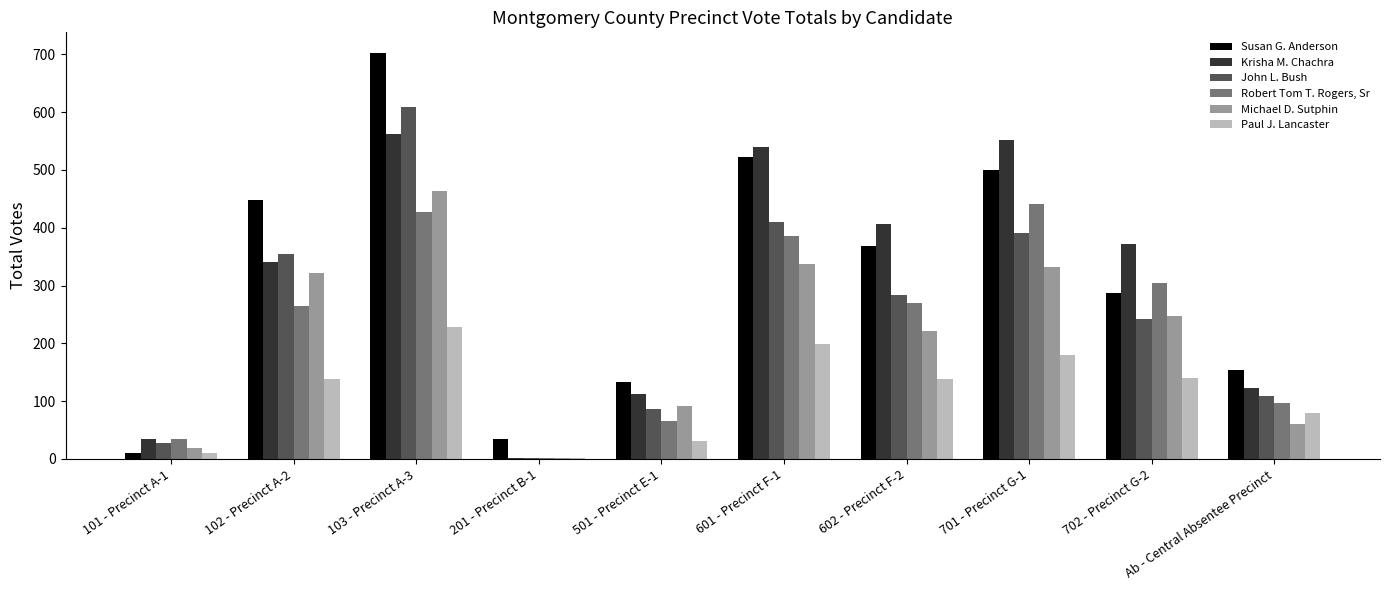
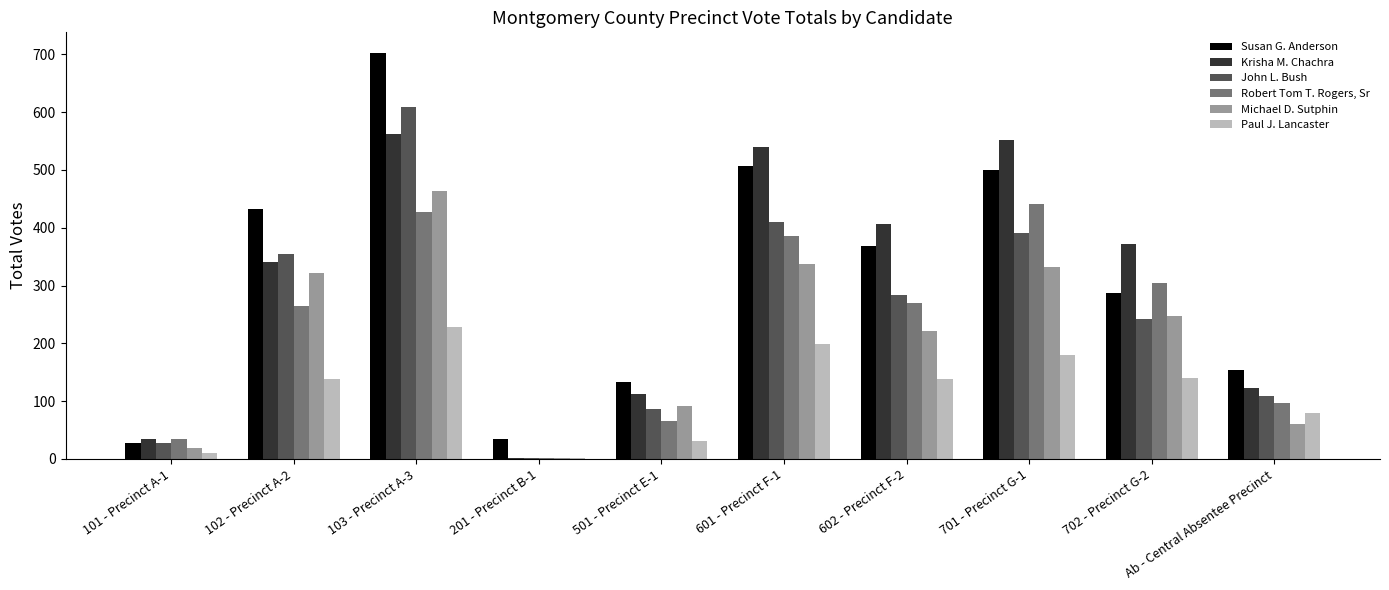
Susan G. Anderson, 101 - Precinct A-1: 10 -> 30
Susan G. Anderson, 102 - Precinct A-2: 450 -> 430
Susan G. Anderson, 601 - Precinct F-1: 520 -> 510
